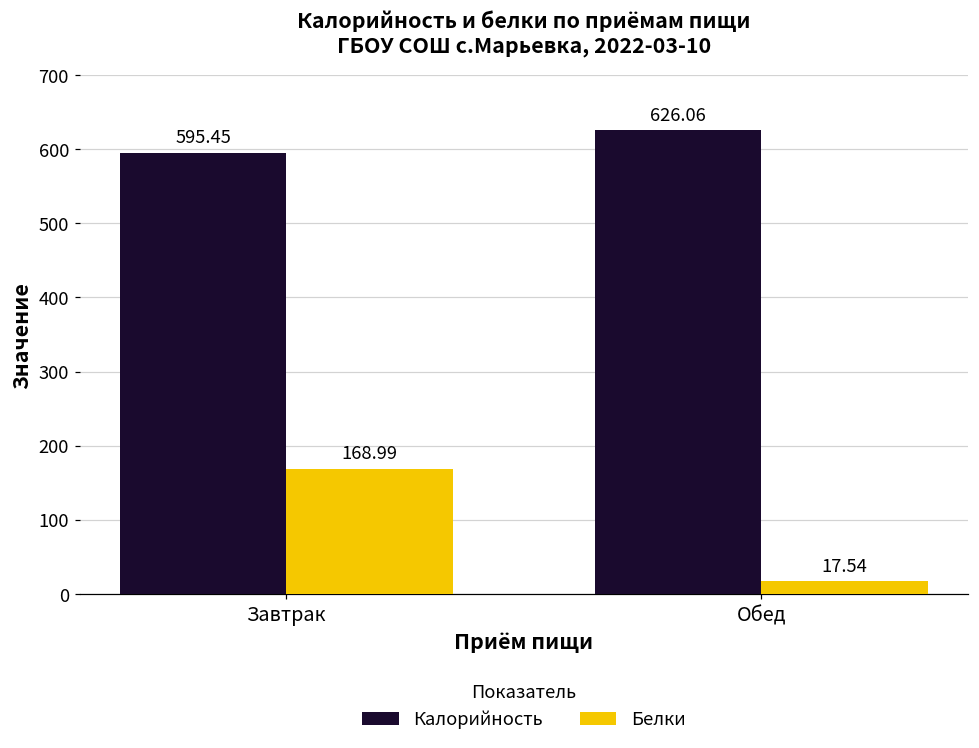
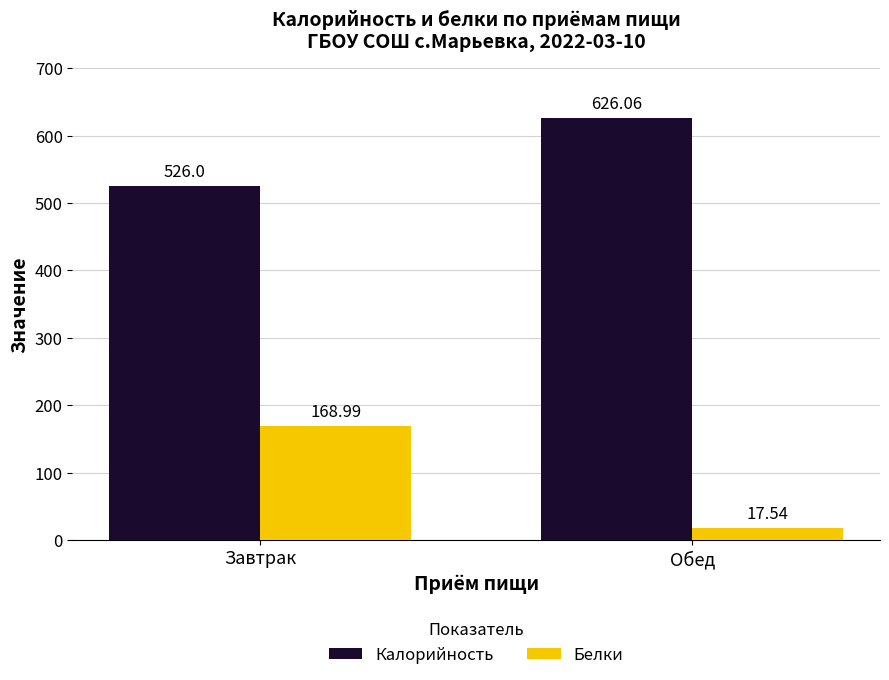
Калорийность, Завтрак: 595.45 -> 526.0
